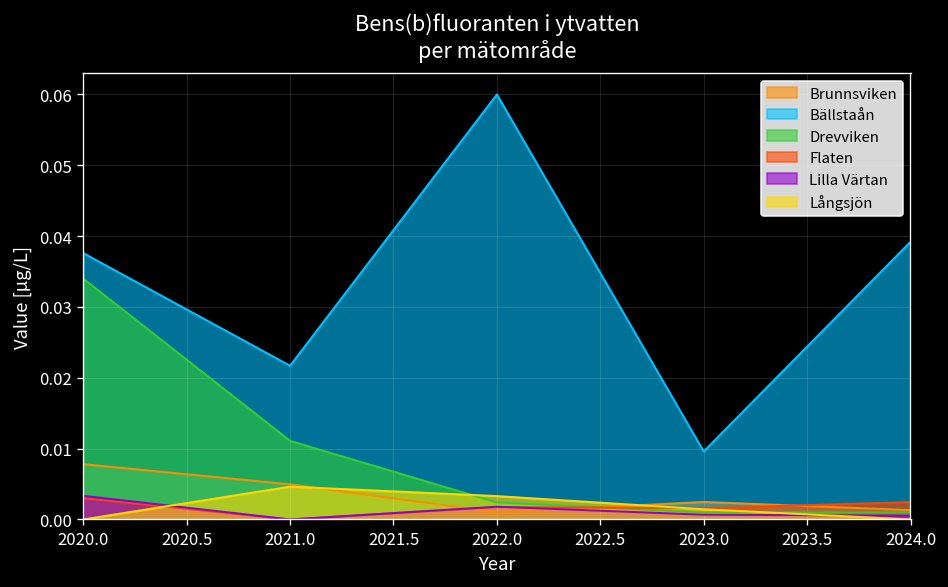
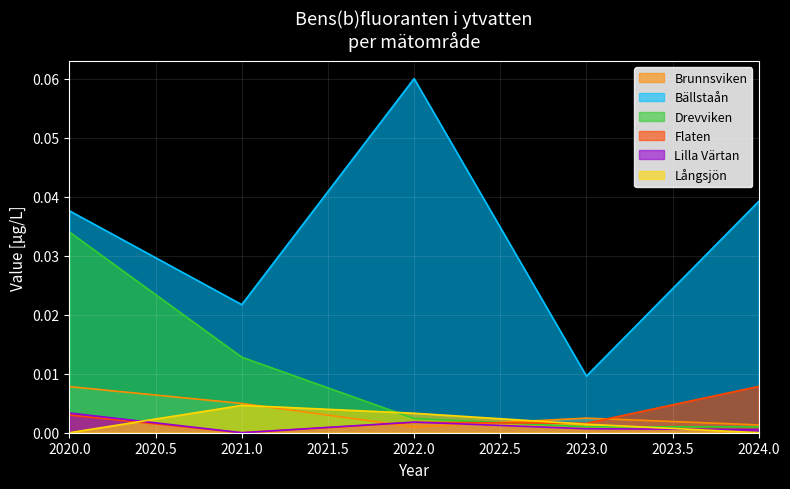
Drevviken, 2021.0: 0.011 -> 0.013
Flaten, 2024.0: 0.002 -> 0.008
